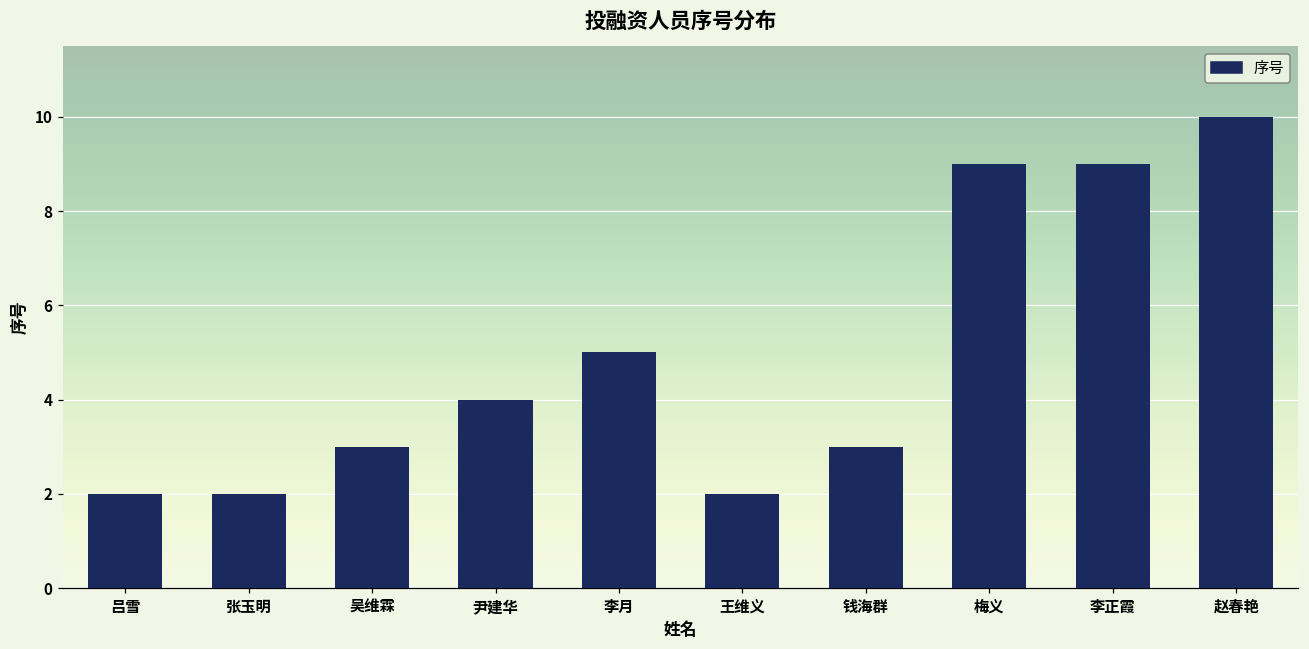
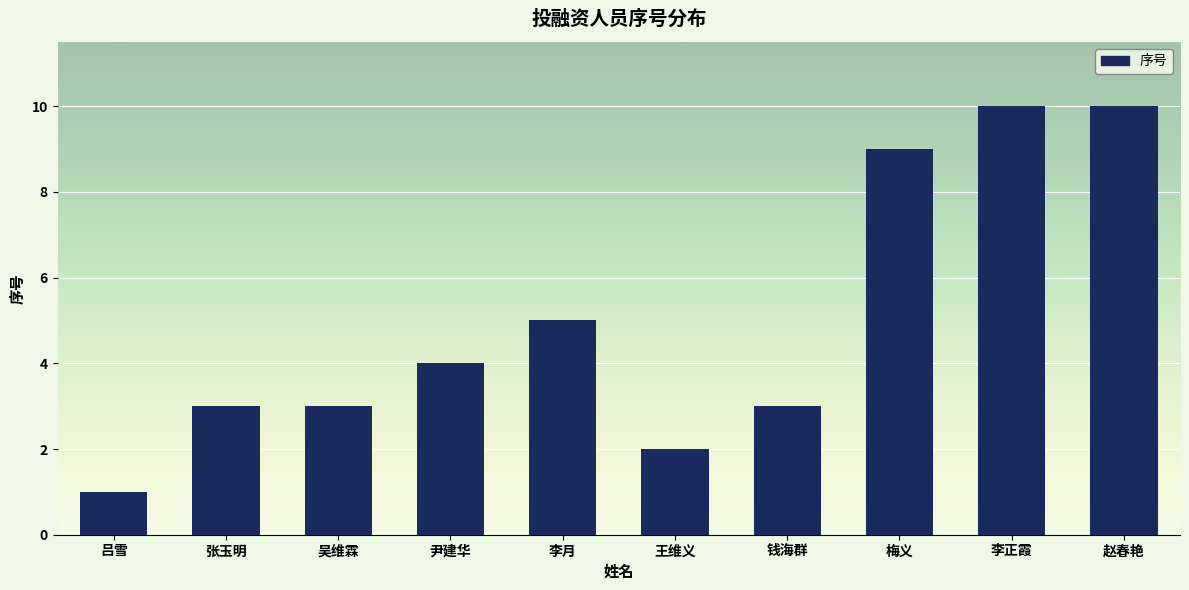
吕雪: 2 -> 1
张玉明: 2 -> 3
李正霞: 9 -> 10
